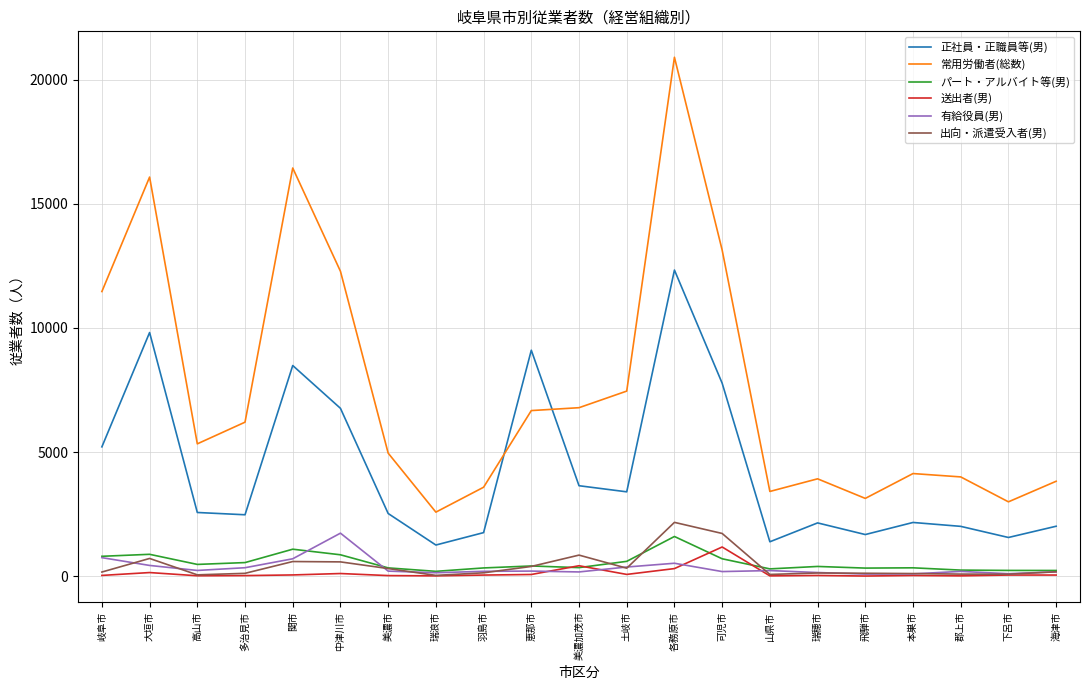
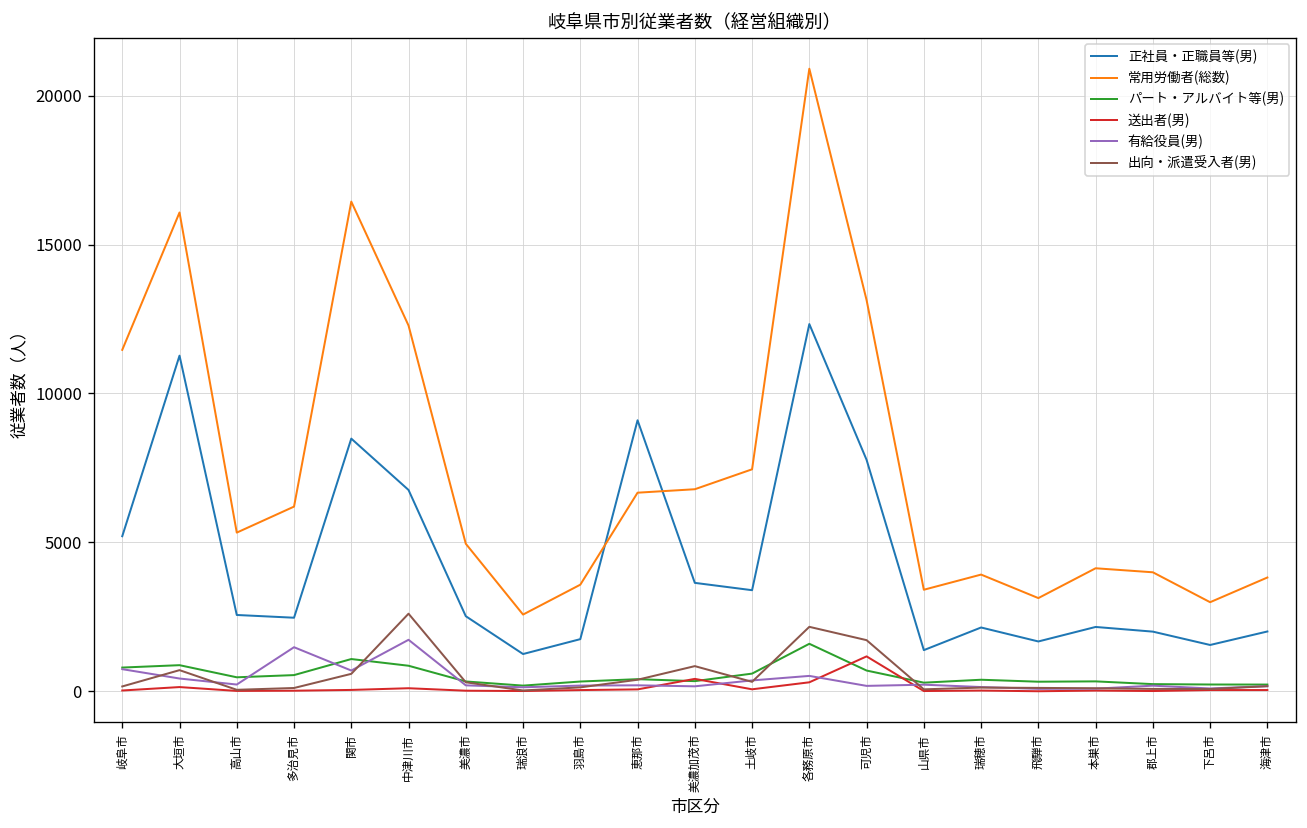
正社員・正職員等(男), 大垣市: 9800 -> 11300
有給役員(男), 多治見市: 300 -> 1500
出向・派遣受入者(男), 中津川市: 600 -> 2600
